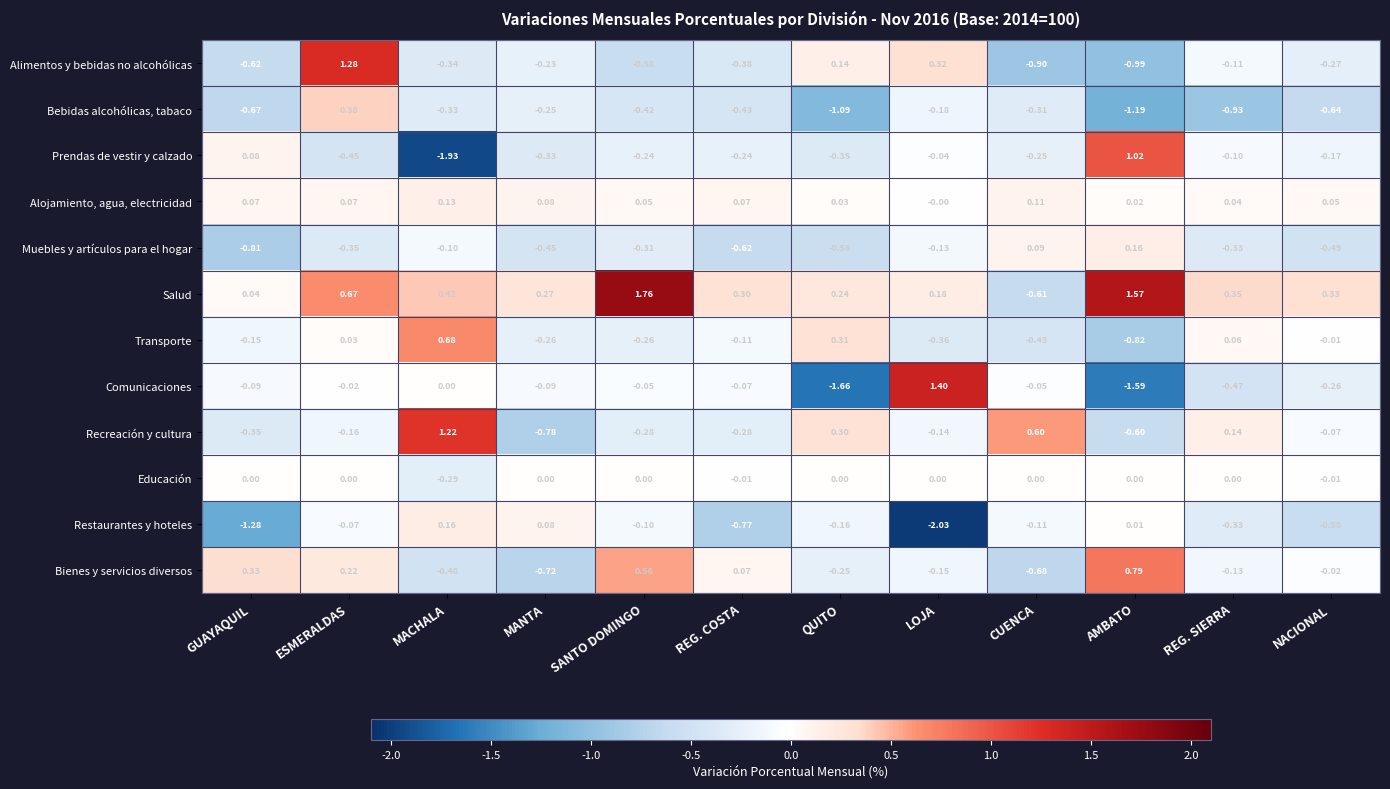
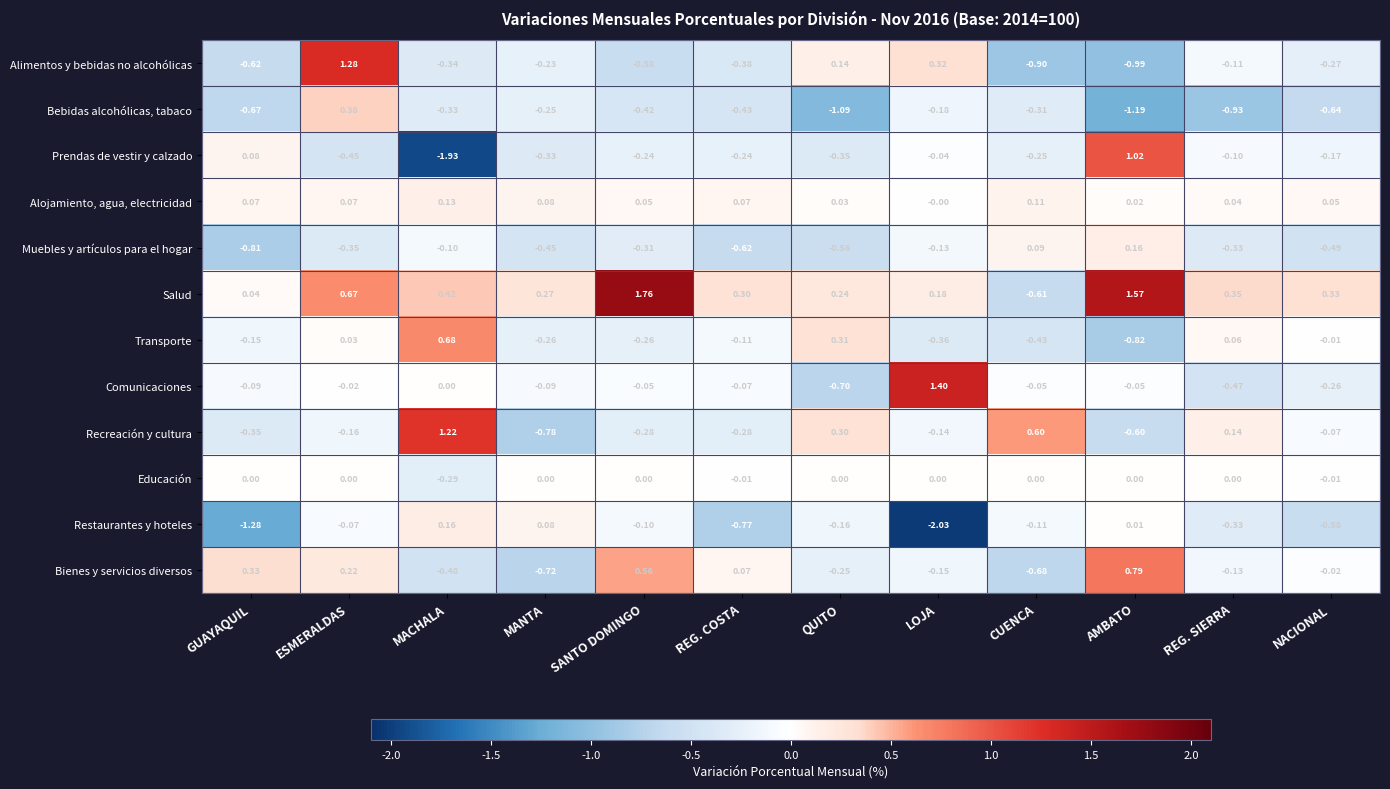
Comunicaciones, QUITO: -1.66 -> -0.70
Comunicaciones, AMBATO: -1.59 -> -0.05
